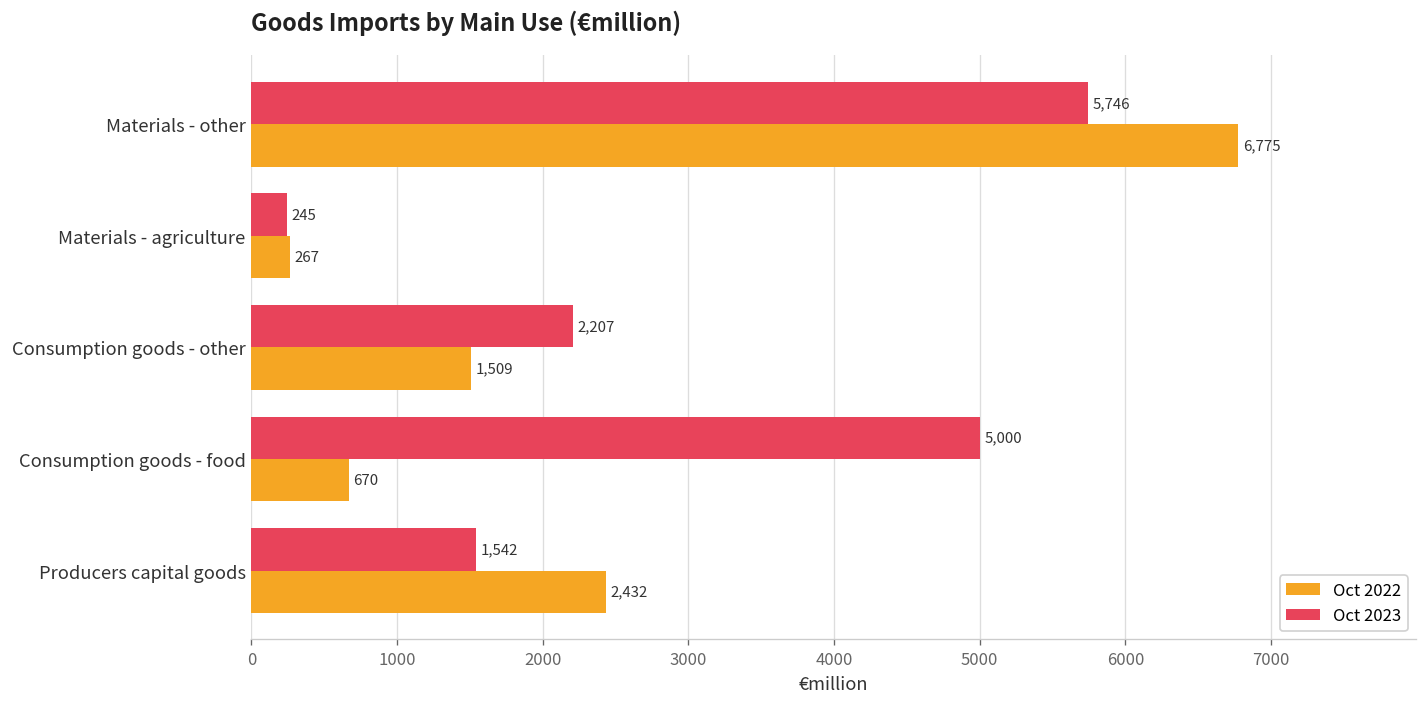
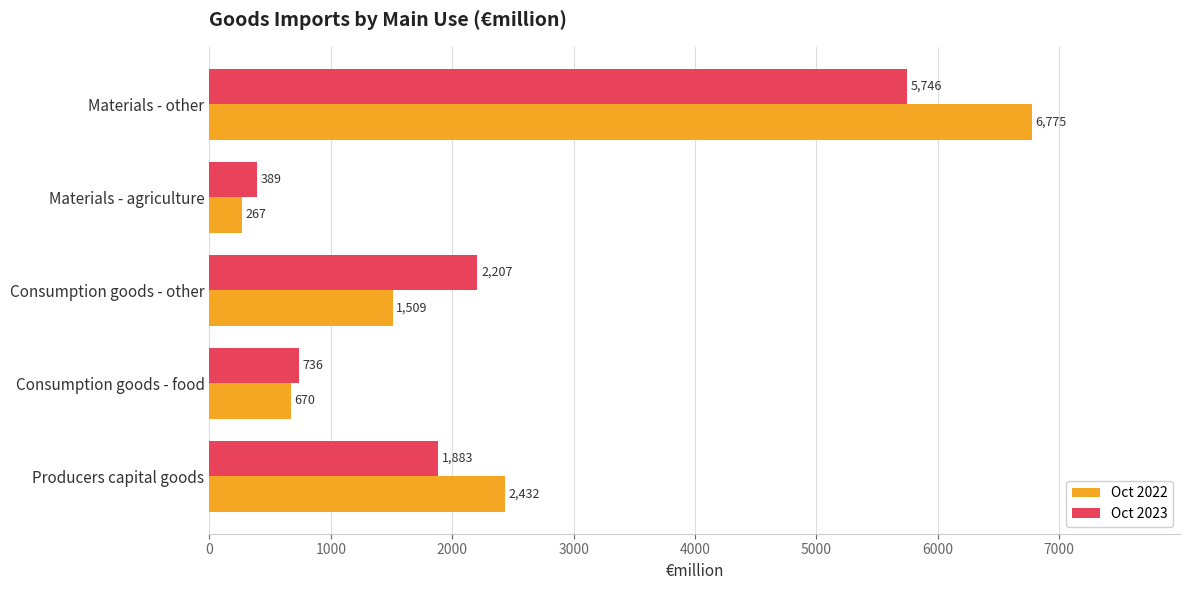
Oct 2023, Materials - agriculture: 245 -> 389
Oct 2023, Consumption goods - food: 5,000 -> 736
Oct 2023, Producers capital goods: 1,542 -> 1,883
